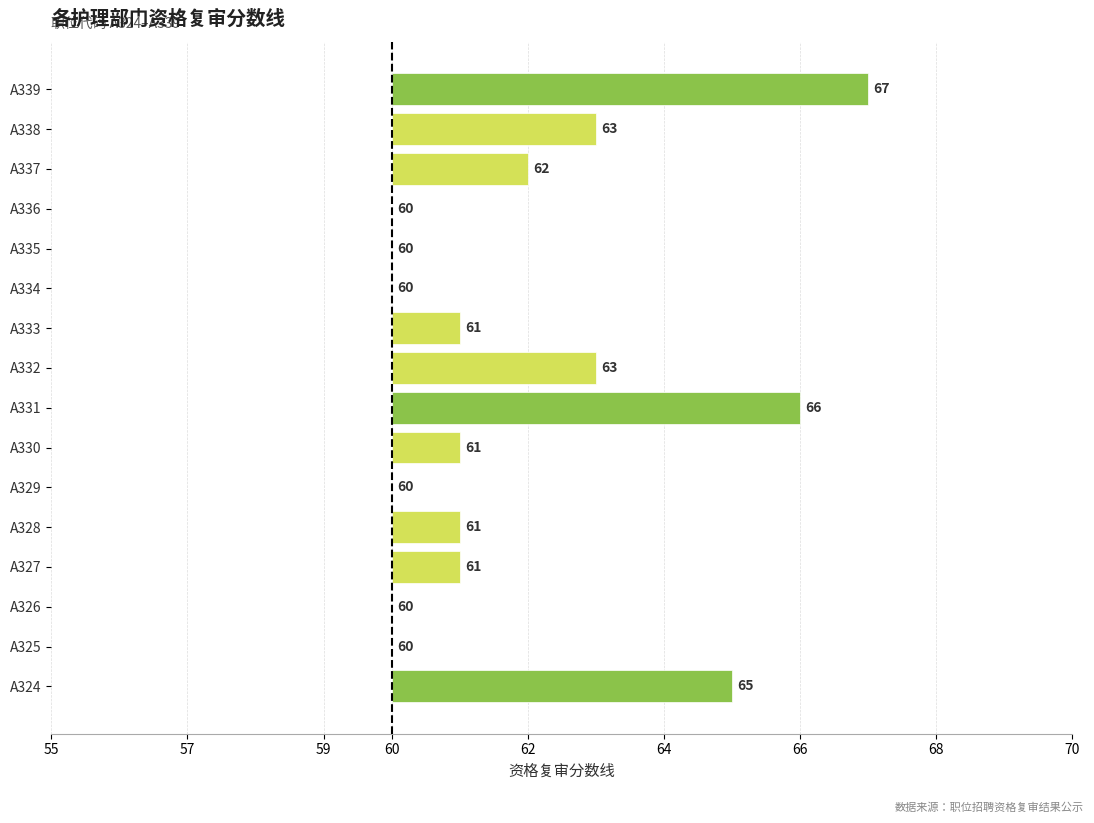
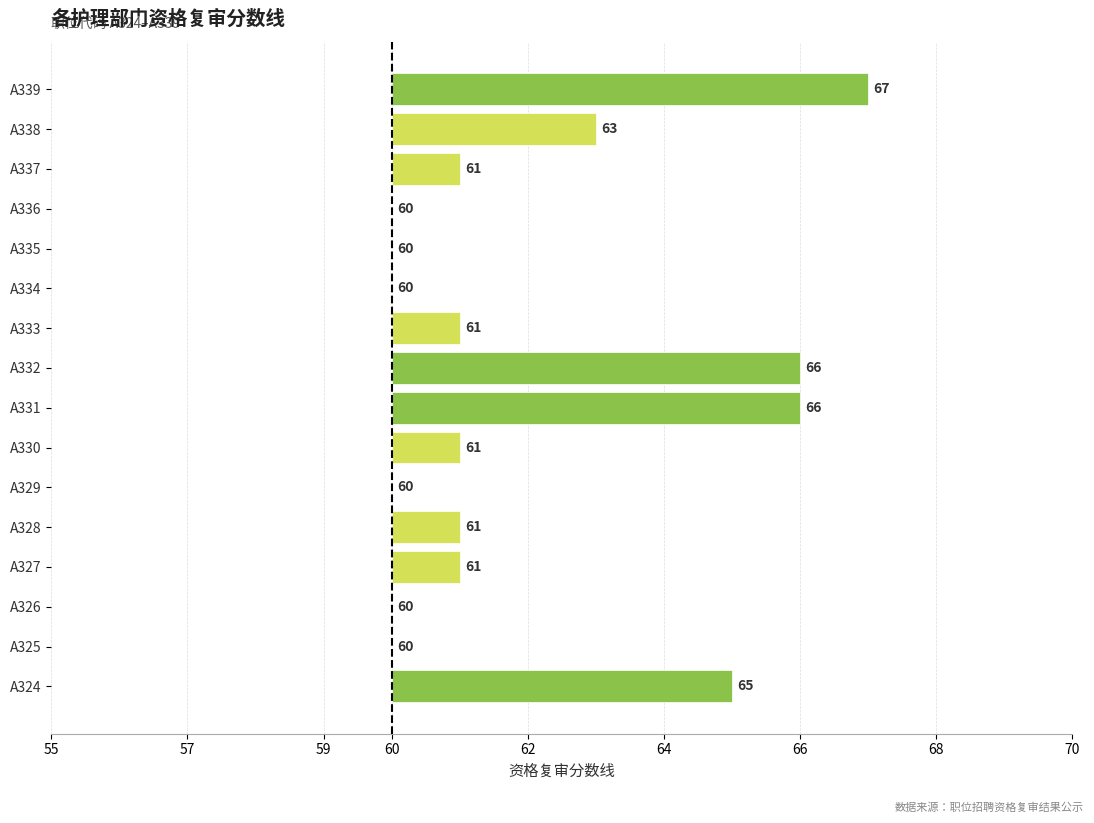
A337: 62 -> 61
A332: 63 -> 66
